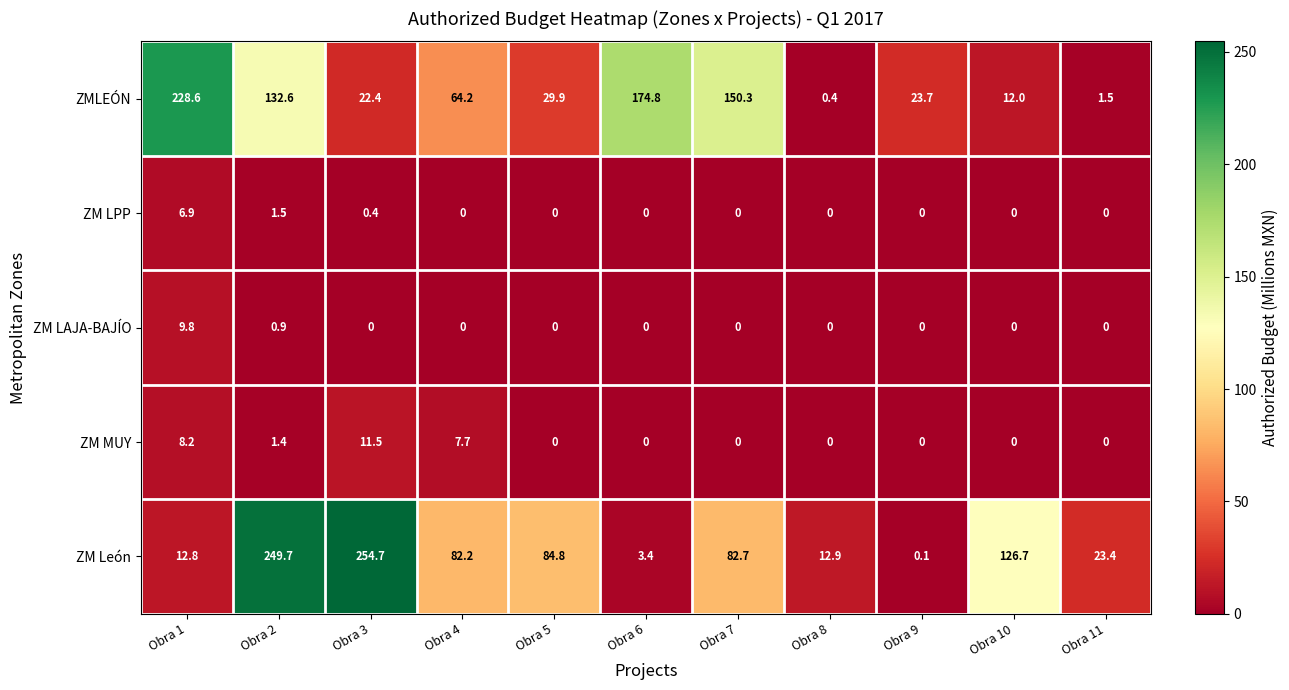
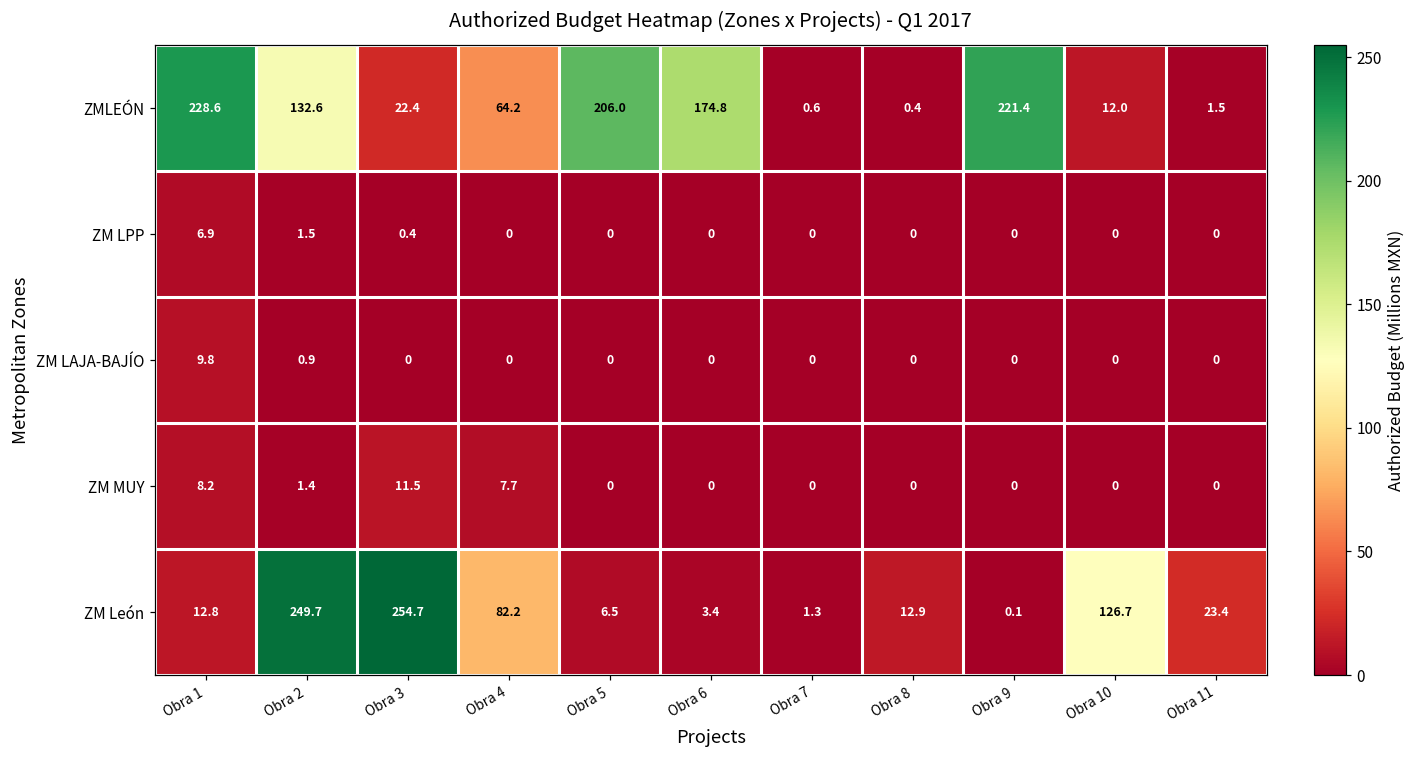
ZMLEÓN, Obra 5: 29.9 -> 206.0
ZMLEÓN, Obra 7: 150.3 -> 0.6
ZMLEÓN, Obra 9: 23.7 -> 221.4
ZM León, Obra 5: 84.8 -> 6.5
ZM León, Obra 7: 82.7 -> 1.3
